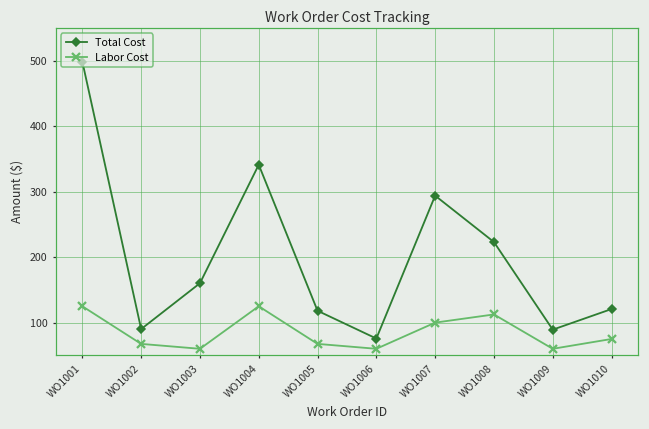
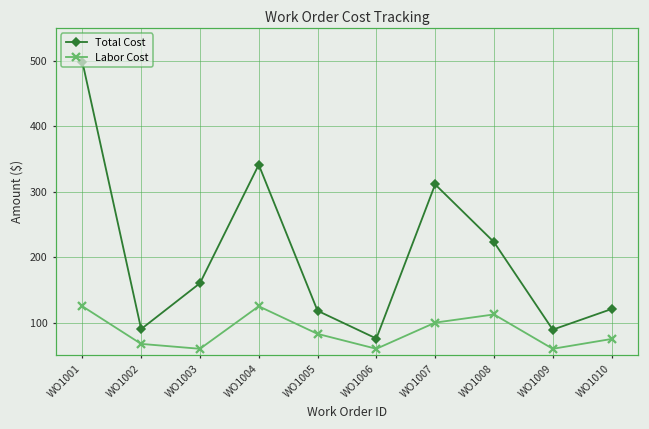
Labor Cost, WO1005: 70 -> 80
Total Cost, WO1007: 290 -> 310
